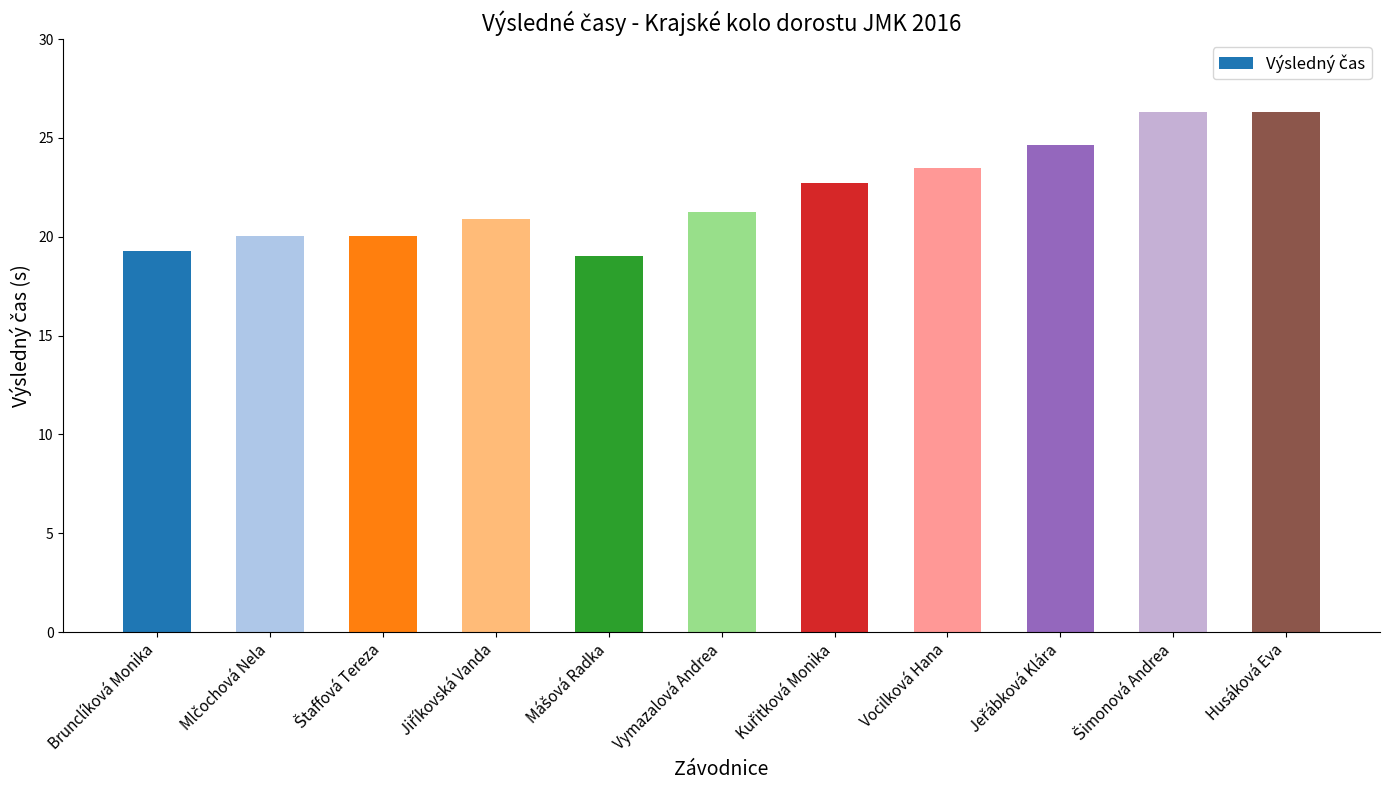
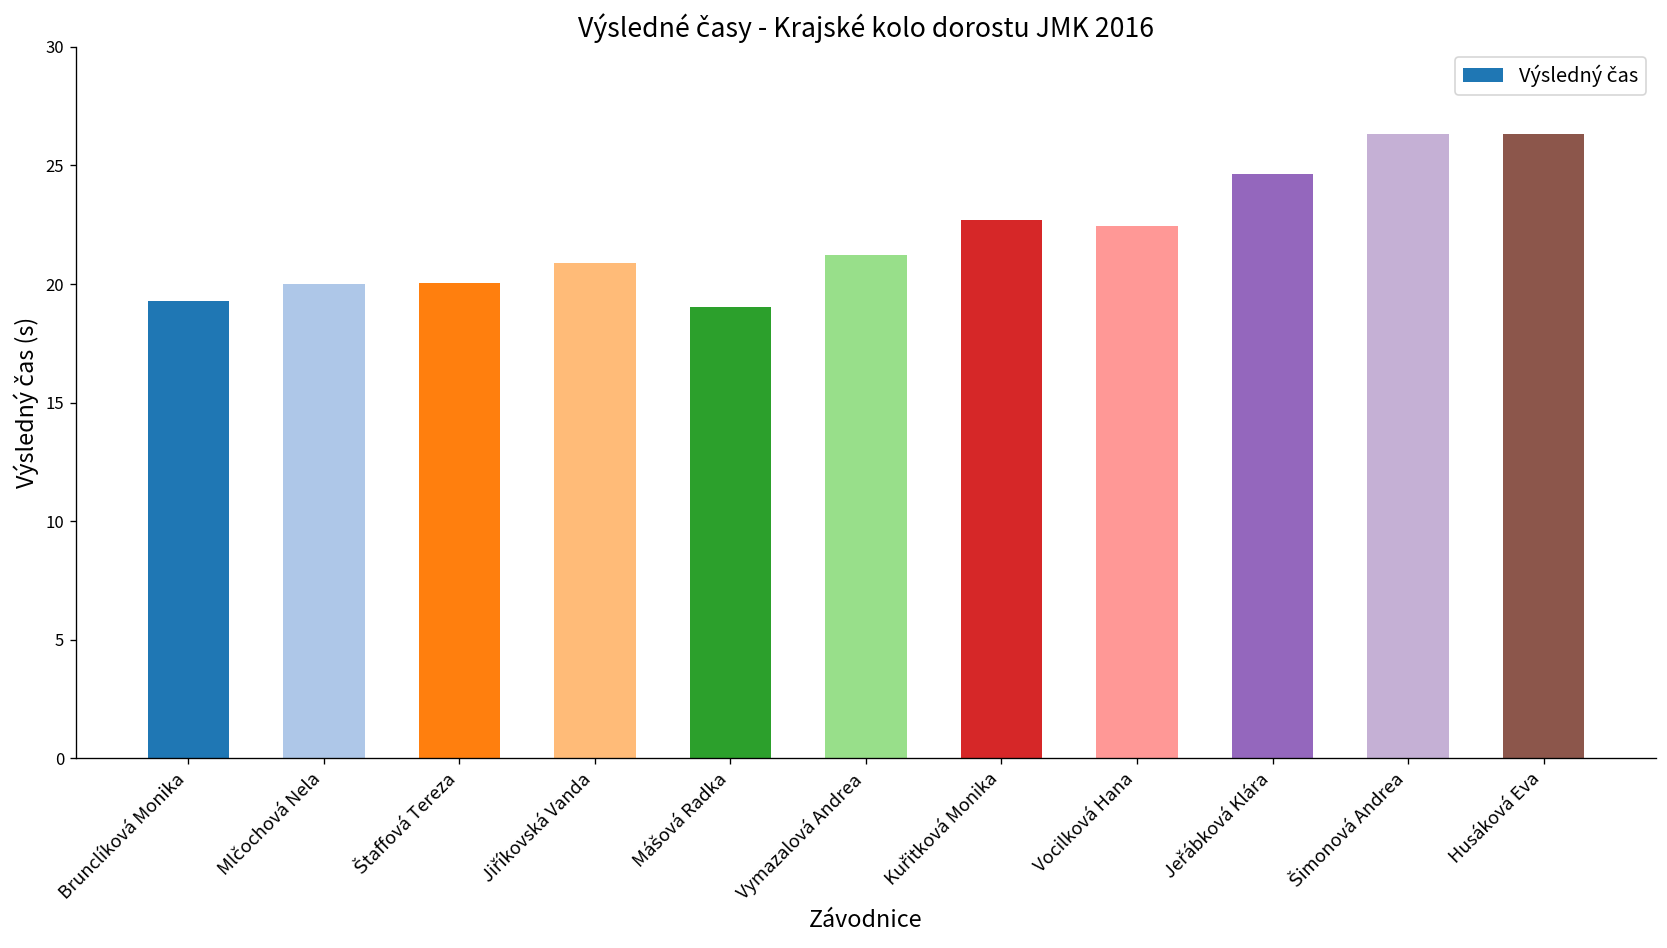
Vocilková Hana: 23.5 -> 22.5
